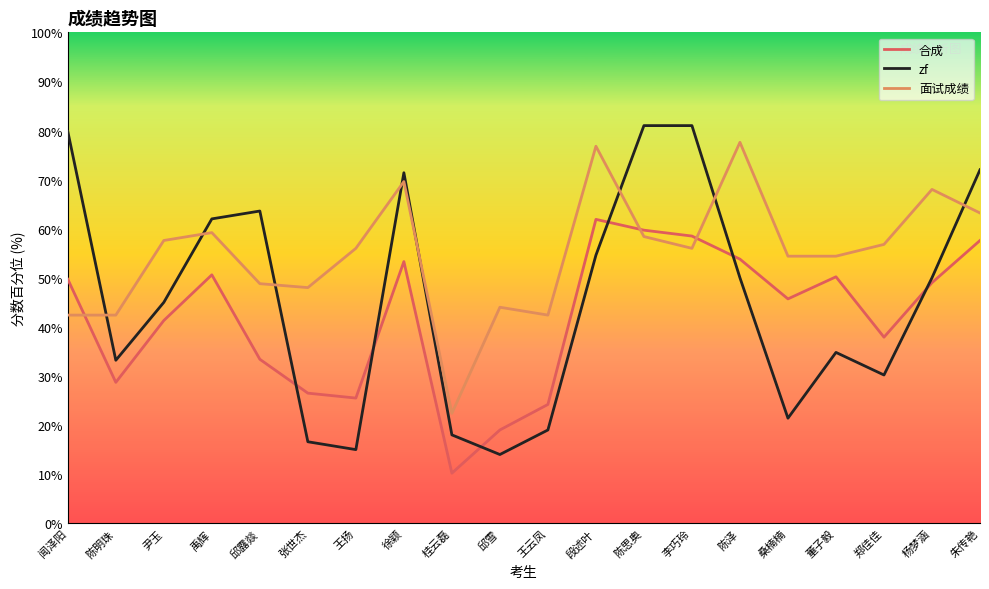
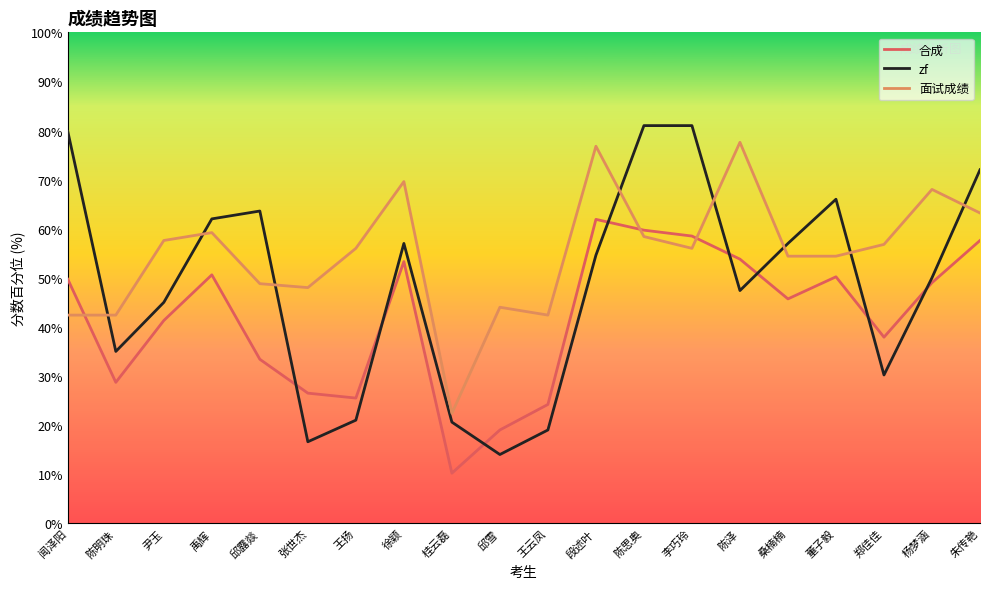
zf, 陈明珠: 33% -> 35%
zf, 王扬: 15% -> 21%
zf, 徐颖: 71% -> 57%
zf, 桂云磊: 18% -> 21%
zf, 陈泽: 50% -> 47%
zf, 桑楠楠: 21% -> 57%
zf, 董子毅: 35% -> 66%
